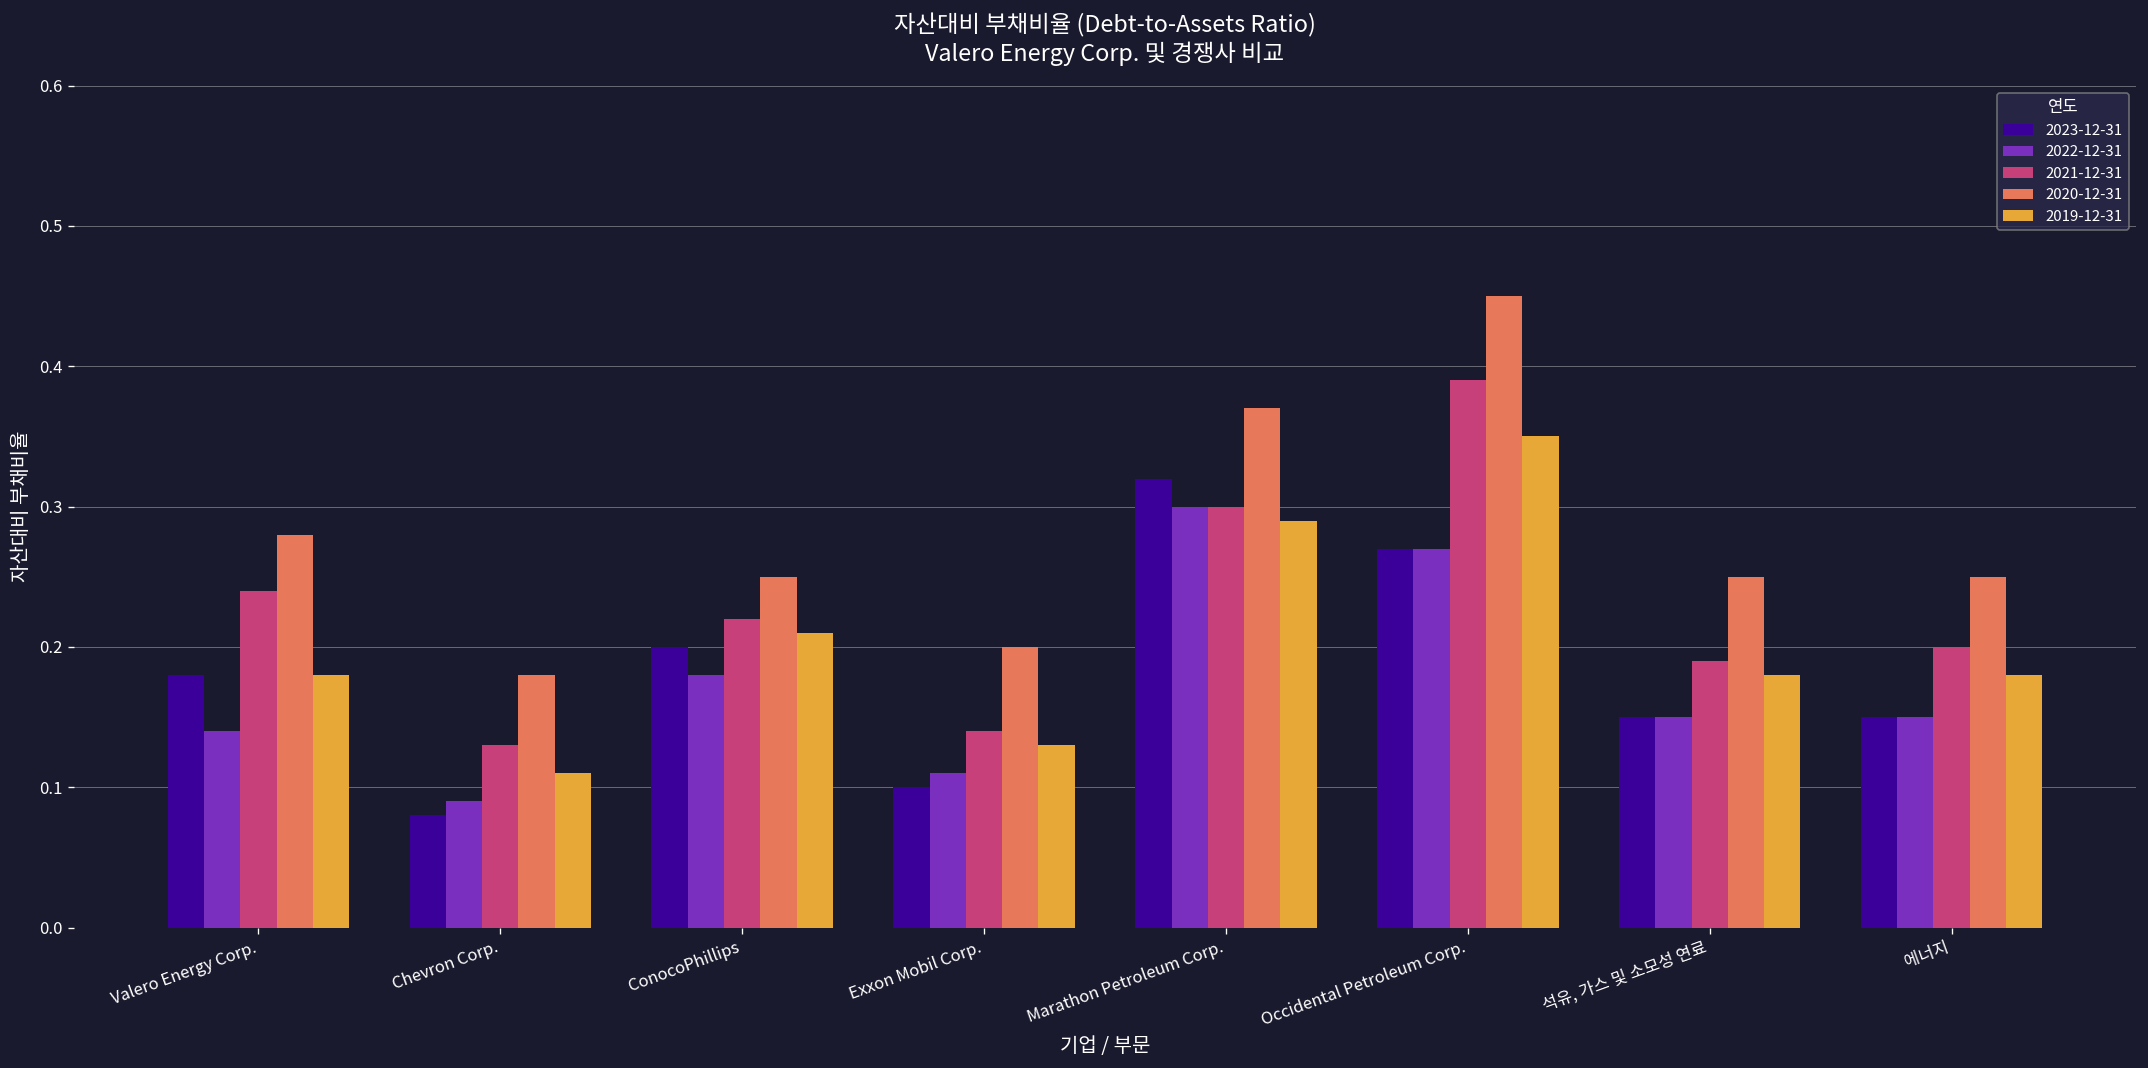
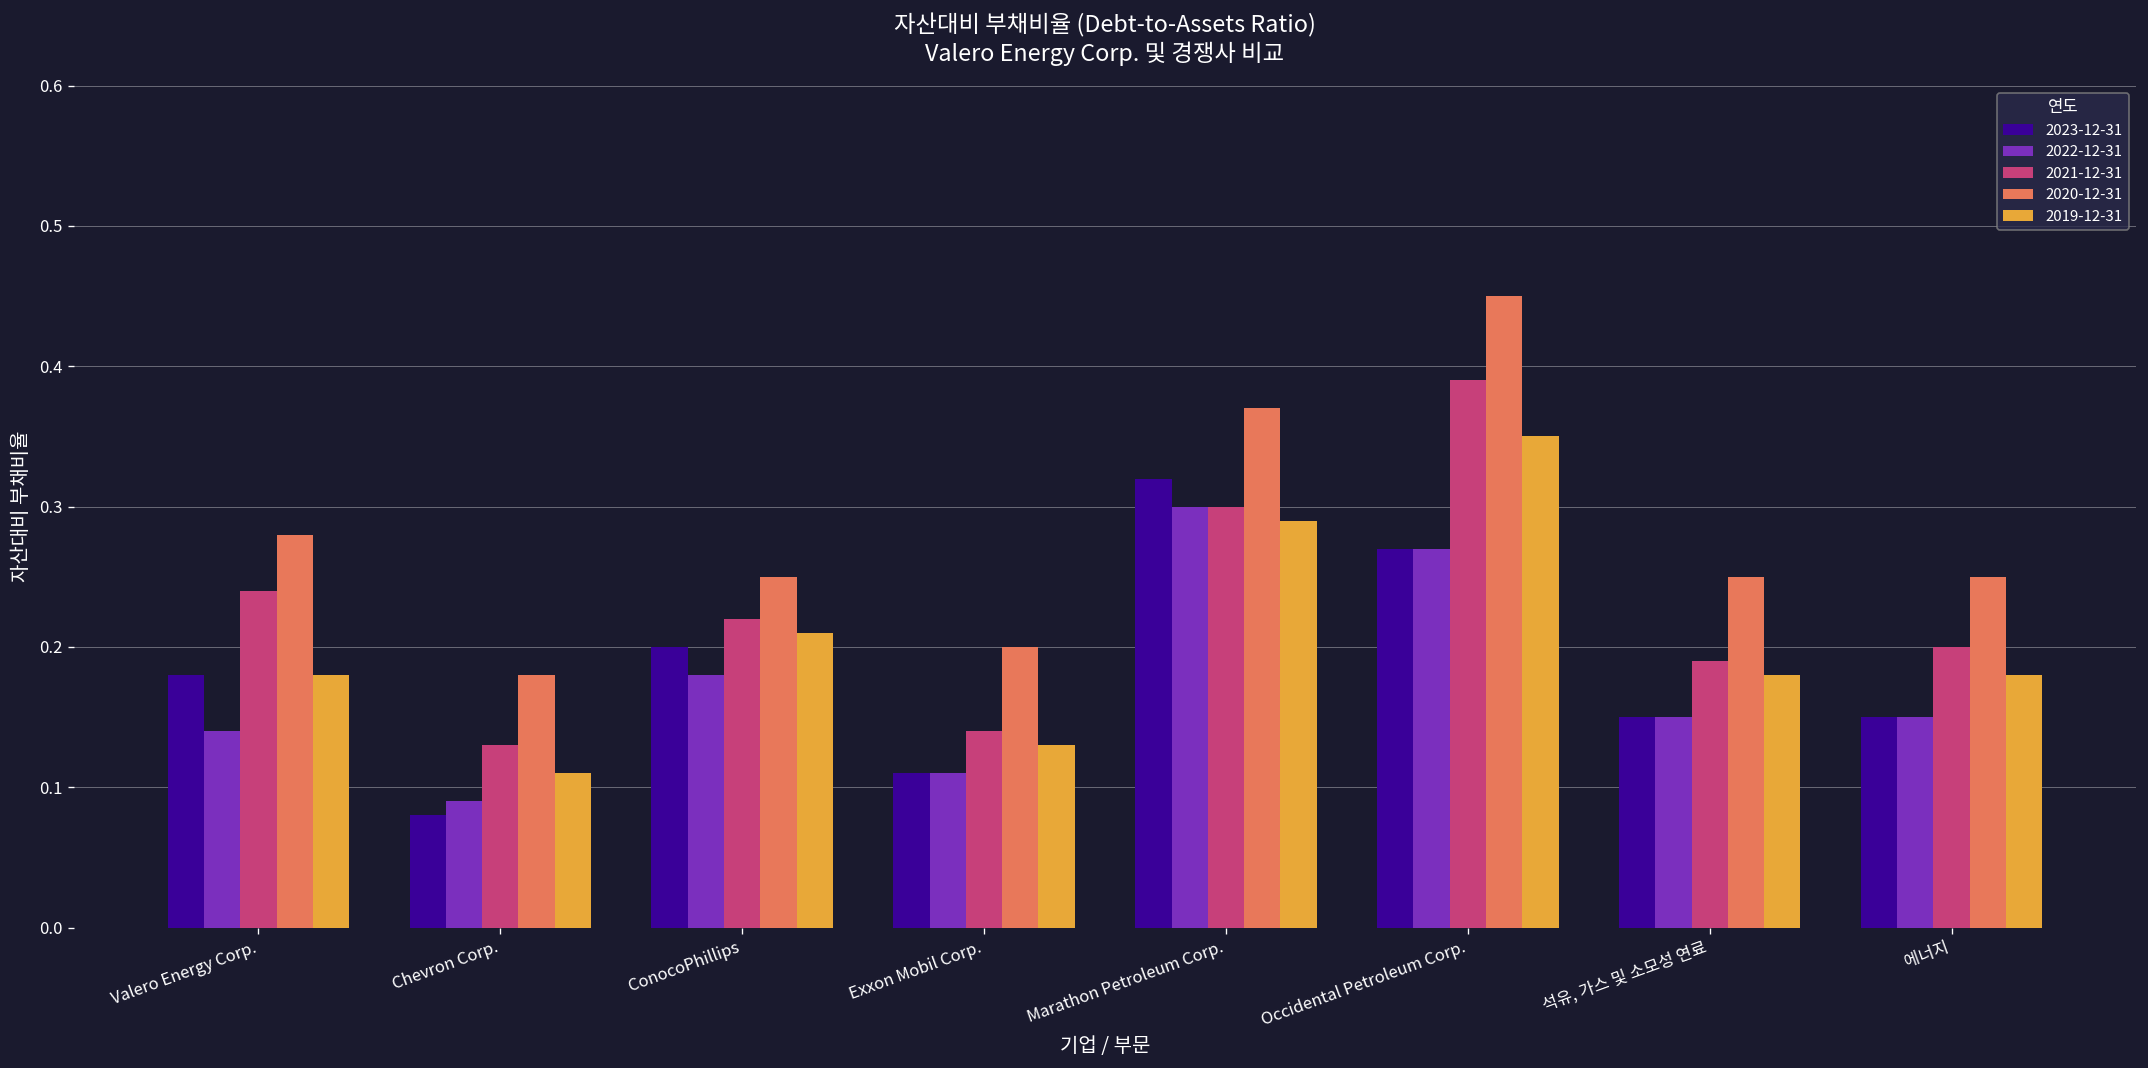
2023-12-31, Exxon Mobil Corp.: 0.10 -> 0.11
